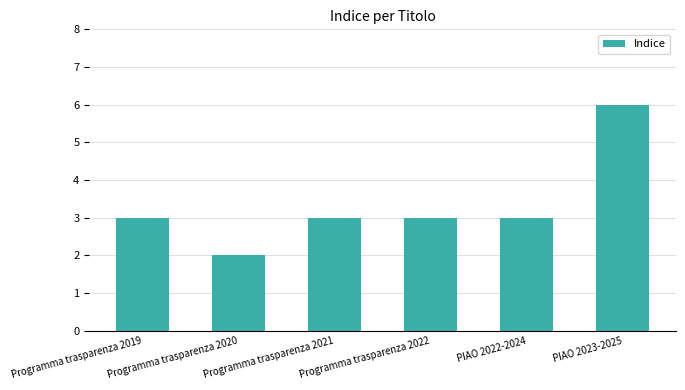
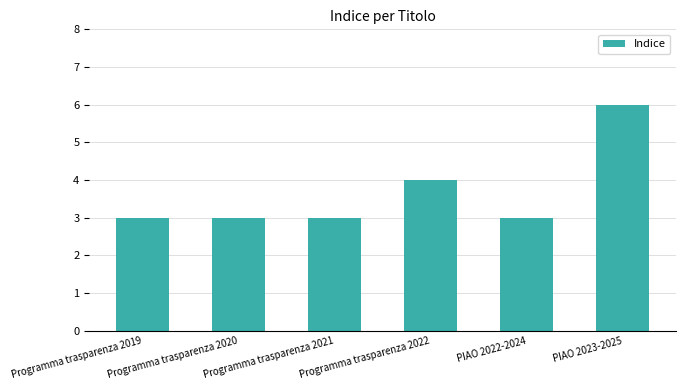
Programma trasparenza 2020: 2 -> 3
Programma trasparenza 2022: 3 -> 4
